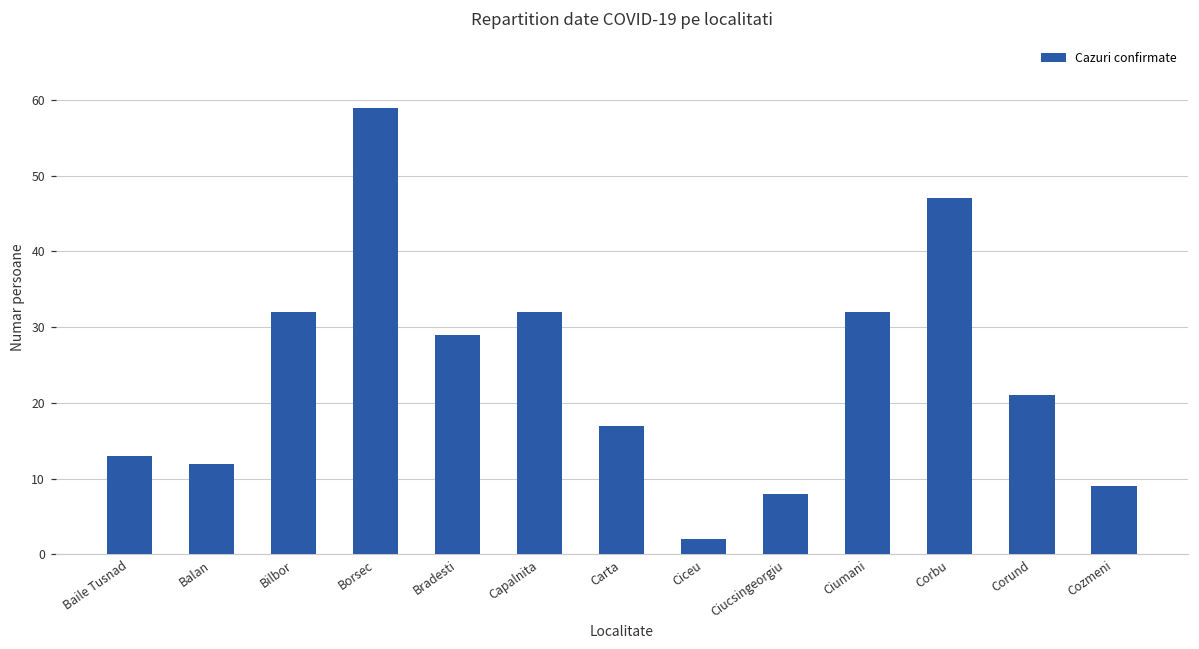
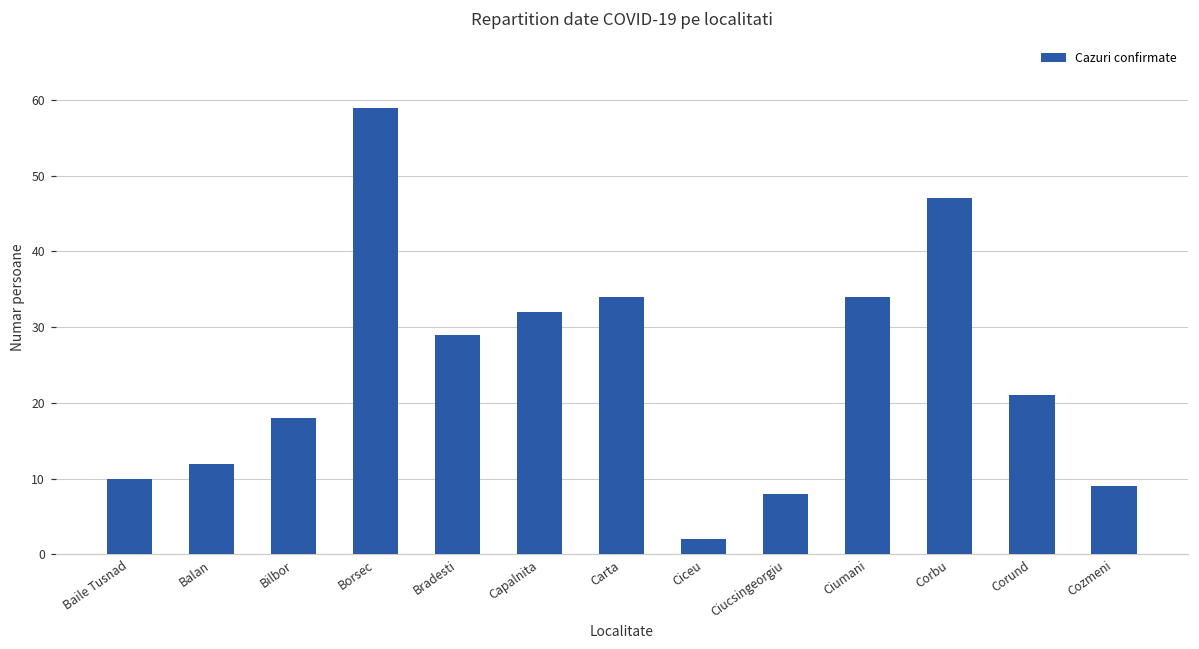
Baile Tusnad: 13 -> 10
Bilbor: 32 -> 18
Carta: 17 -> 34
Ciumani: 32 -> 34
